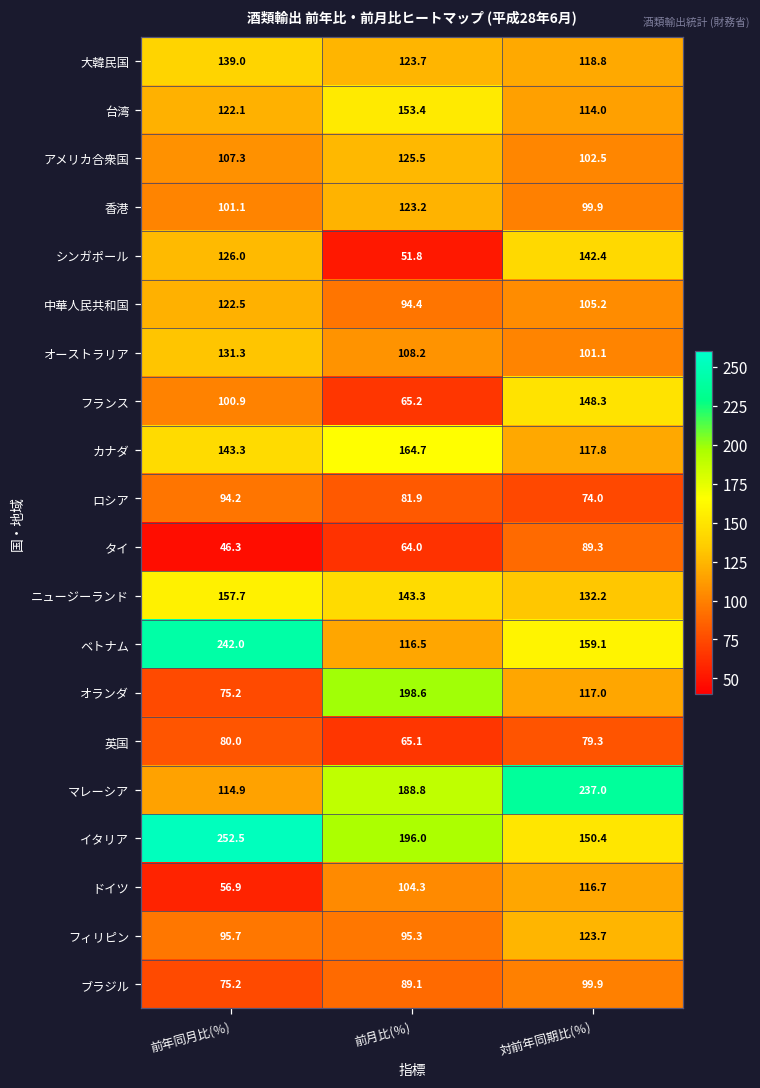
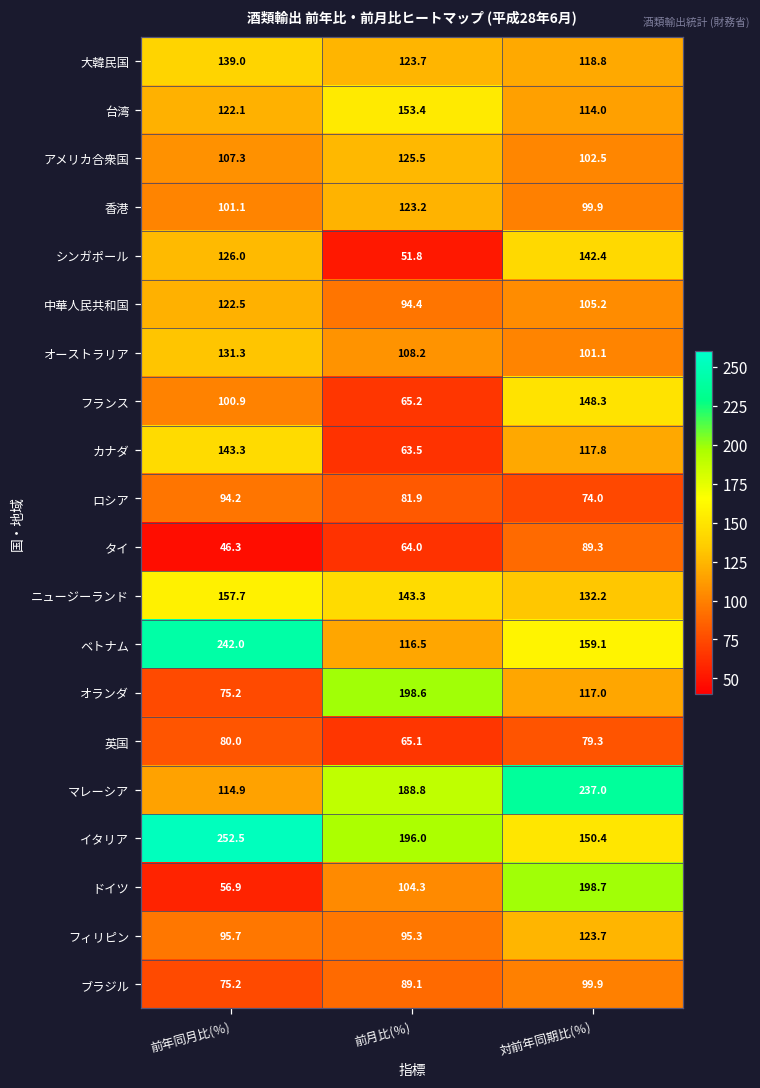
カナダ, 前月比(％): 164.7 -> 63.5
ドイツ, 対前年同期比(％): 116.7 -> 198.7
